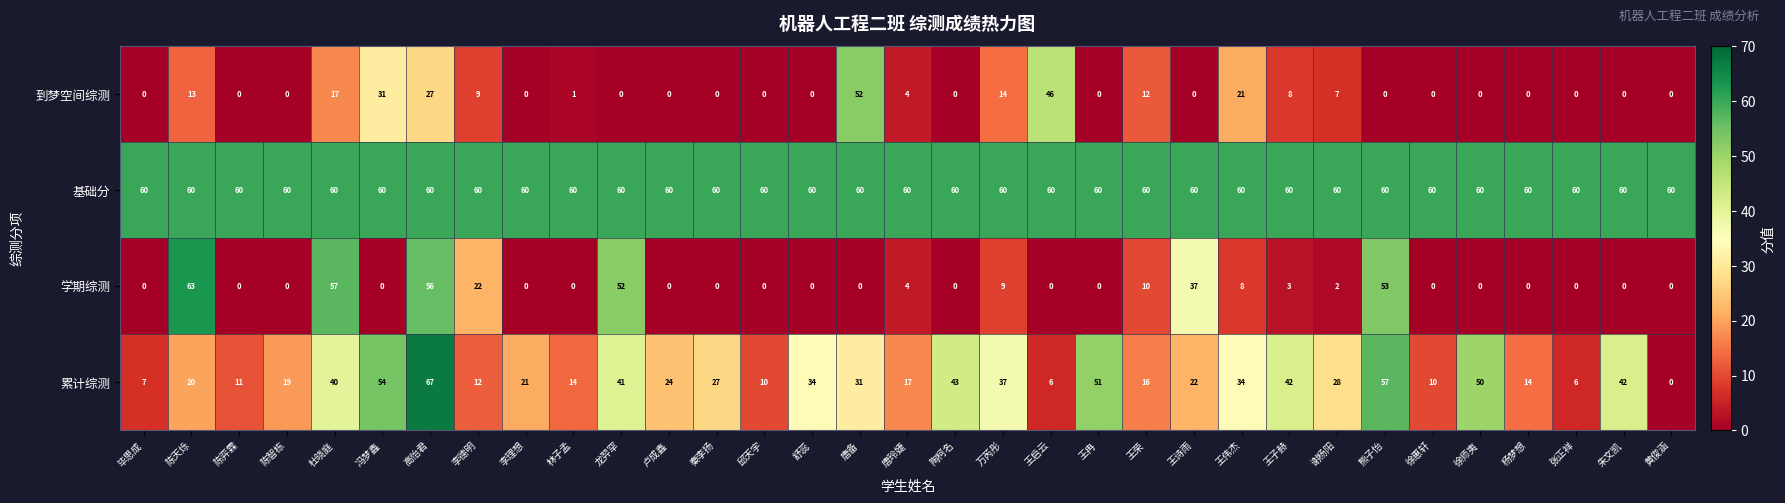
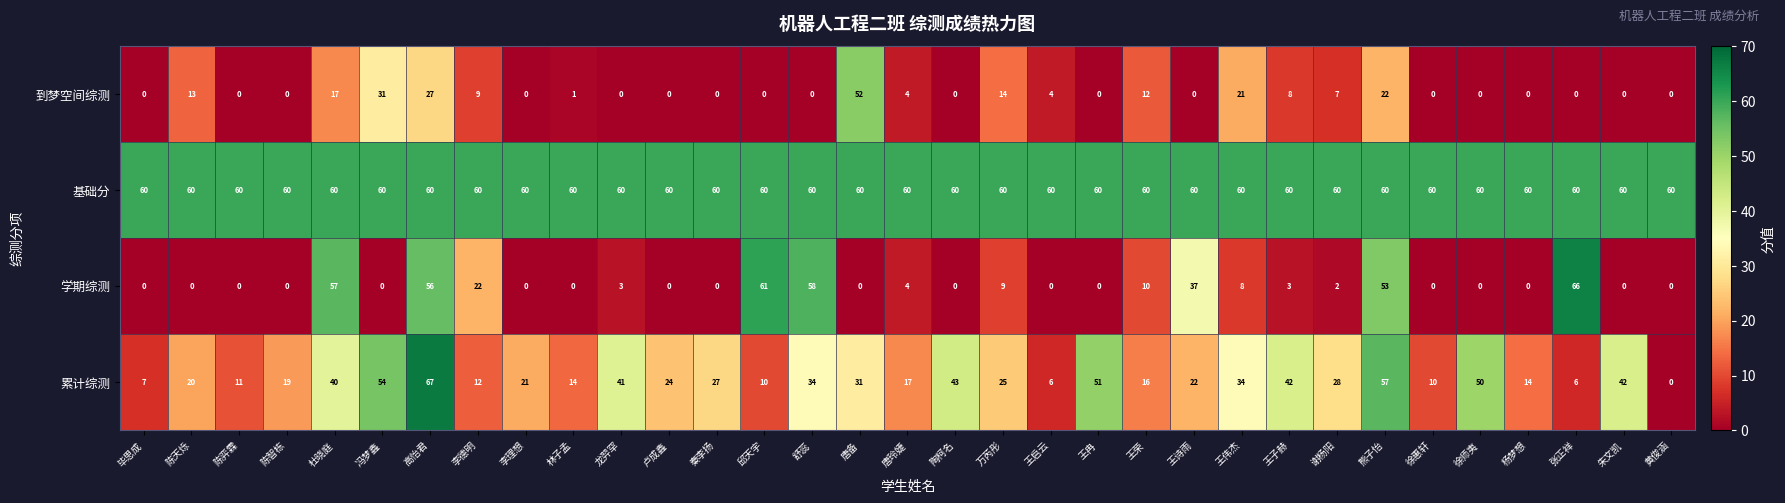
到梦空间综测, 王启云: 46 -> 4
到梦空间综测, 熊子怡: 0 -> 22
学期综测, 陈天烁: 63 -> 0
学期综测, 龙羿罕: 52 -> 3
学期综测, 邱天宇: 0 -> 61
学期综测, 舒蕊: 0 -> 58
学期综测, 张正祥: 0 -> 66
累计综测, 万芮彤: 37 -> 25
